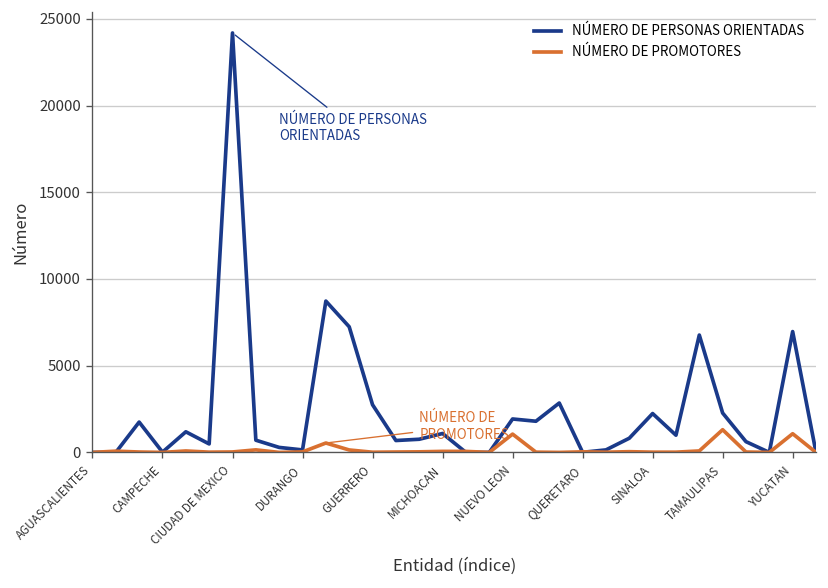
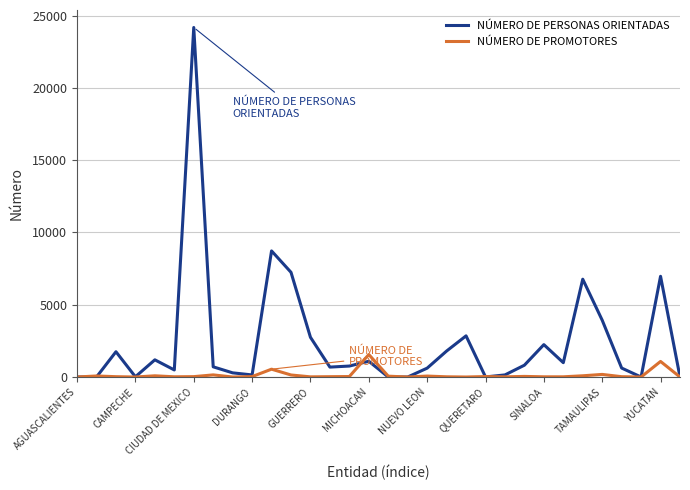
NÚMERO DE PROMOTORES, MICHOACAN: 100 -> 1600
NÚMERO DE PERSONAS ORIENTADAS, NUEVO LEON: 1900 -> 600
NÚMERO DE PROMOTORES, NUEVO LEON: 1100 -> 100
NÚMERO DE PERSONAS ORIENTADAS, TAMAULIPAS: 2300 -> 3900
NÚMERO DE PROMOTORES, TAMAULIPAS: 1300 -> 200
